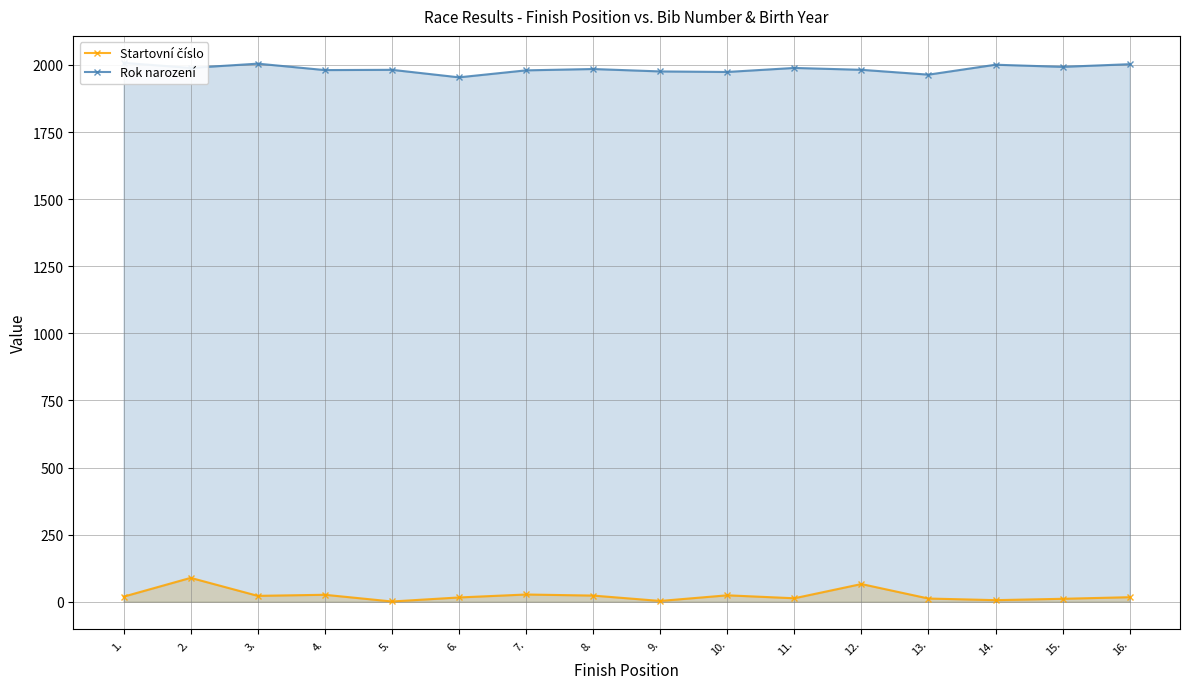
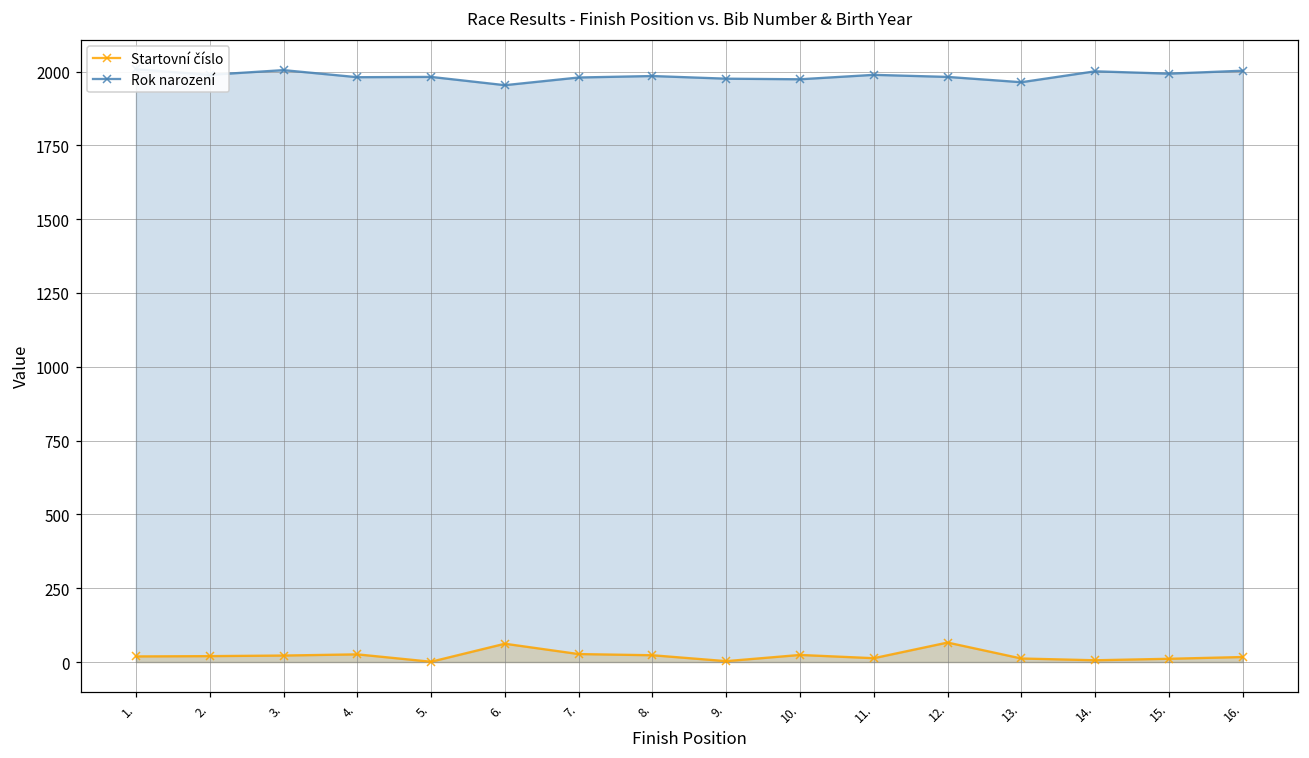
Startovní číslo, 2.: 90 -> 20
Startovní číslo, 6.: 20 -> 60
